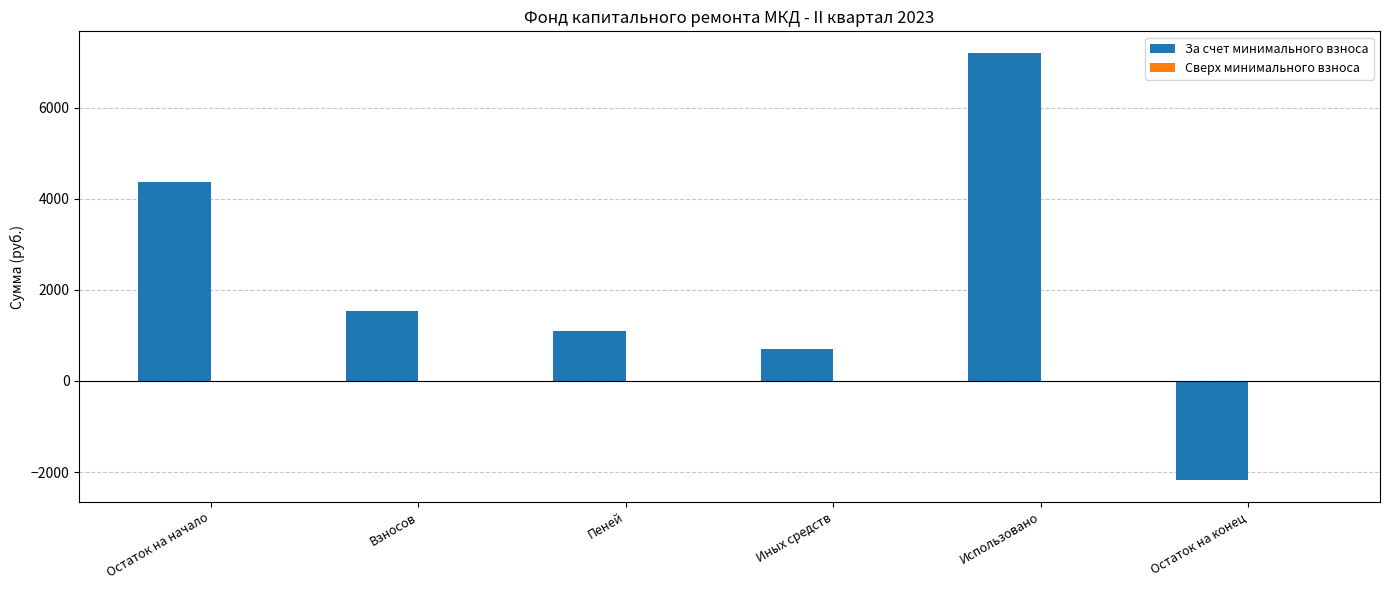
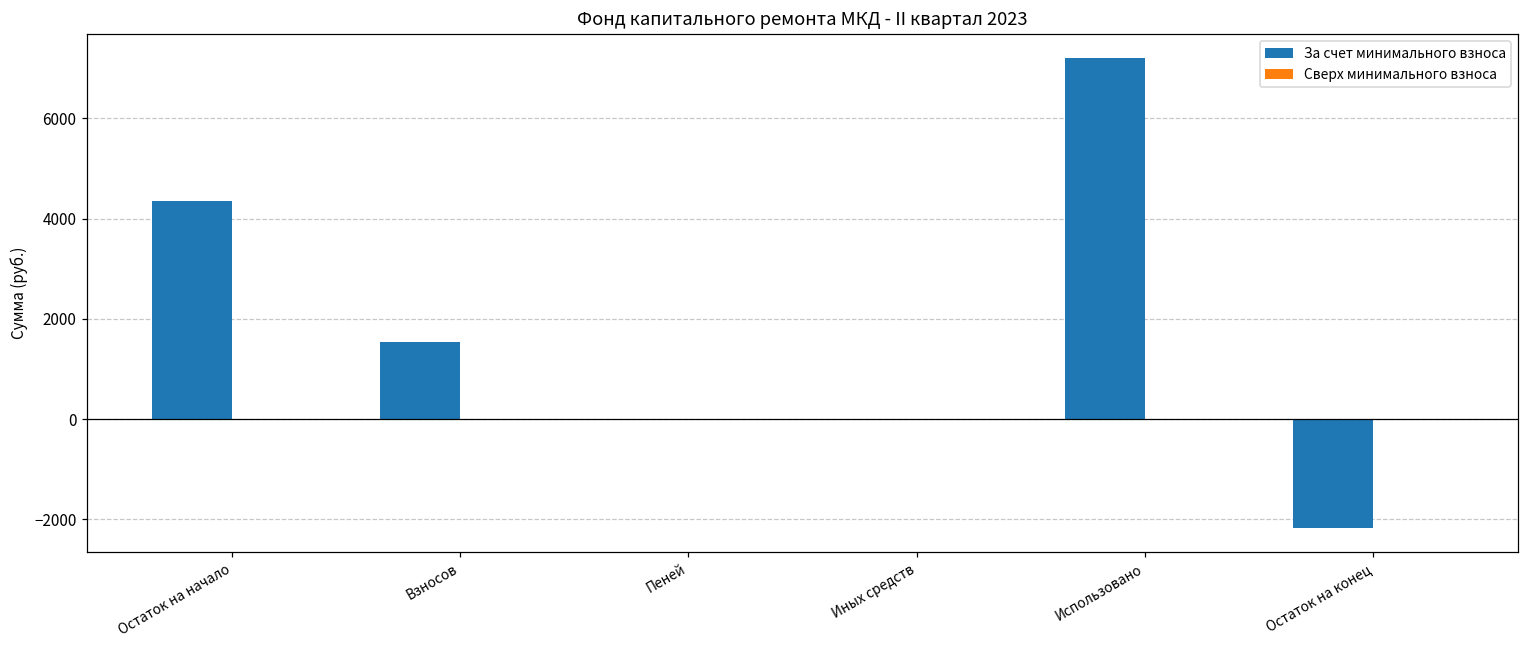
За счет минимального взноса, Пеней: 1100 -> 0
За счет минимального взноса, Иных средств: 700 -> 0
